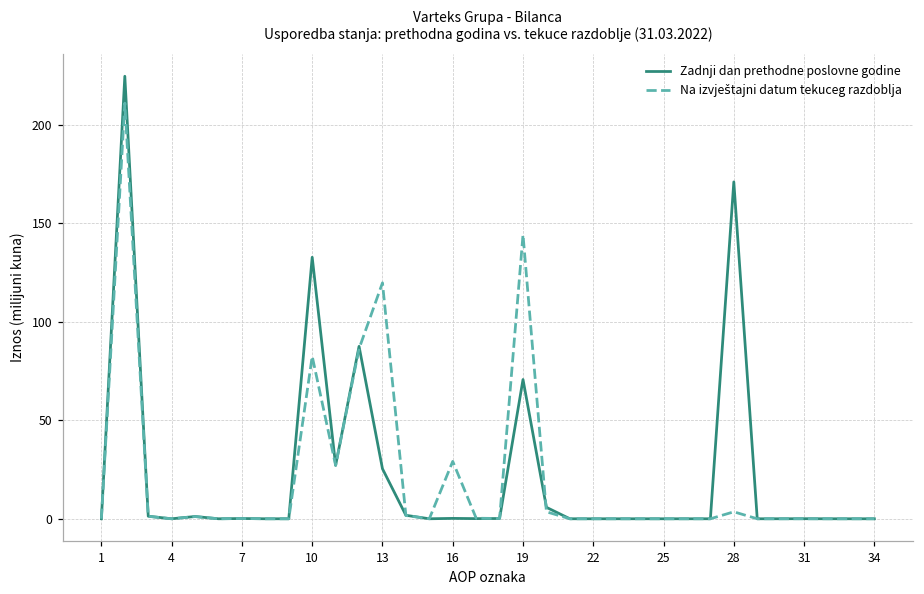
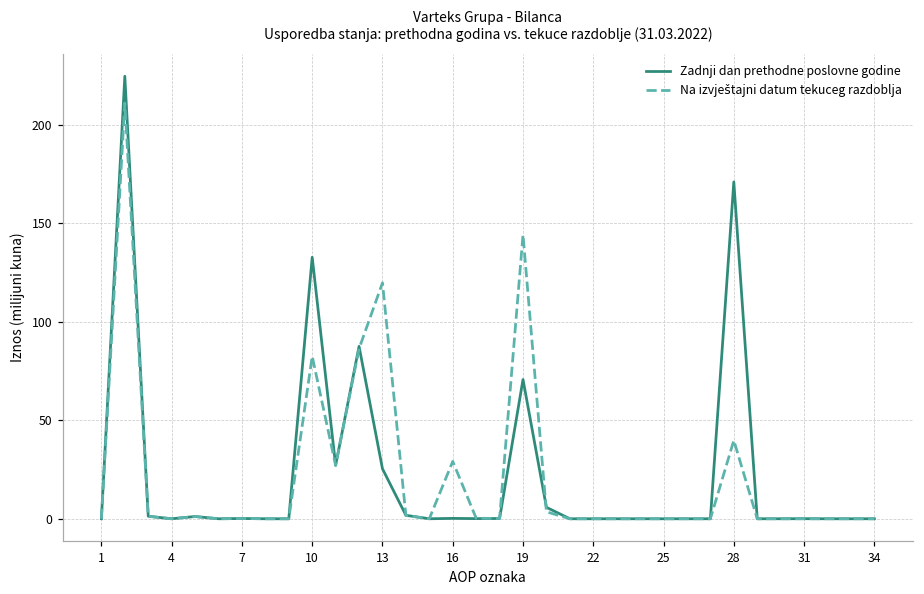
Na izvještajni datum tekuceg razdoblja, 28: 4 -> 40
